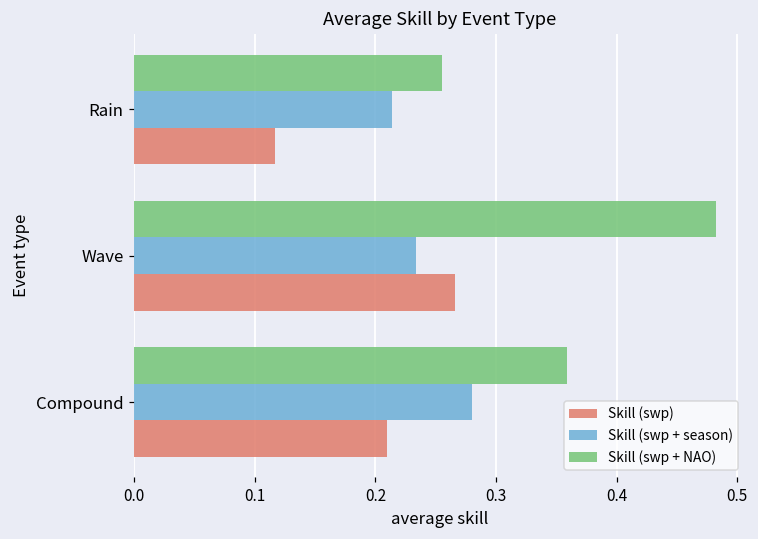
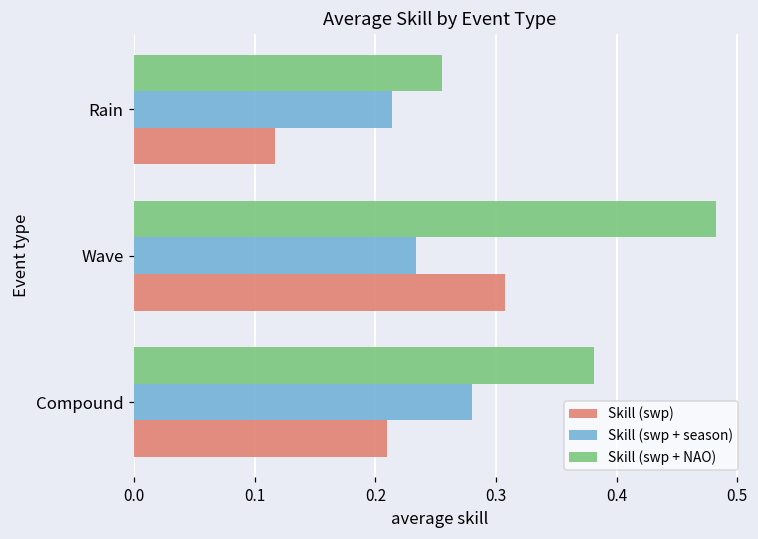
Skill (swp), Wave: 0.266 -> 0.308
Skill (swp + NAO), Compound: 0.359 -> 0.381
